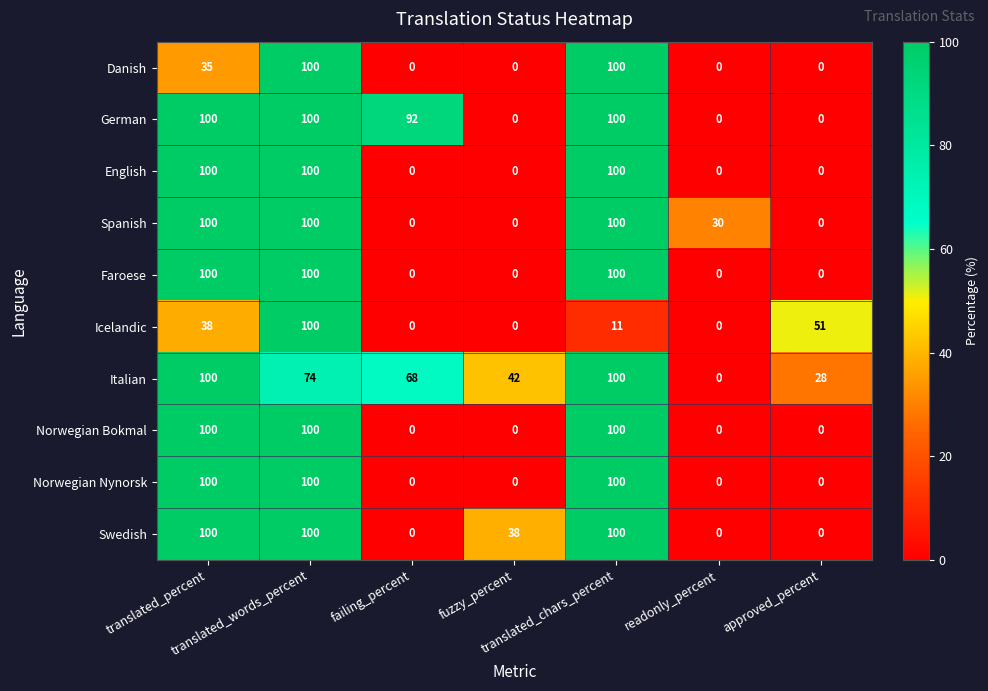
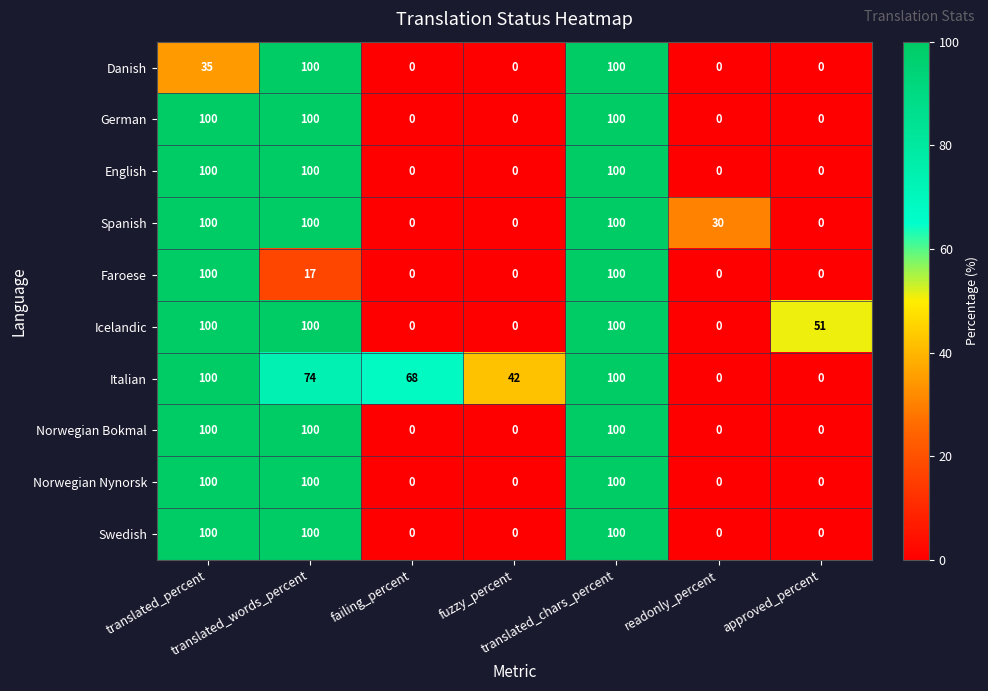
German, failing_percent: 92 -> 0
Faroese, translated_words_percent: 100 -> 17
Icelandic, translated_percent: 38 -> 100
Icelandic, translated_chars_percent: 11 -> 100
Italian, approved_percent: 28 -> 0
Swedish, fuzzy_percent: 38 -> 0
